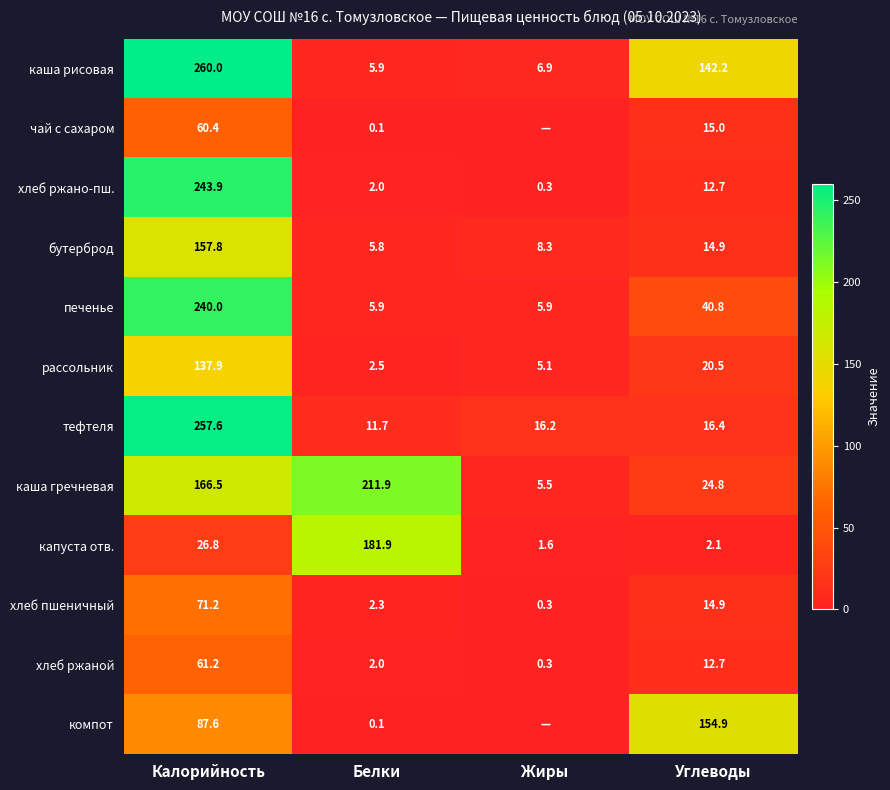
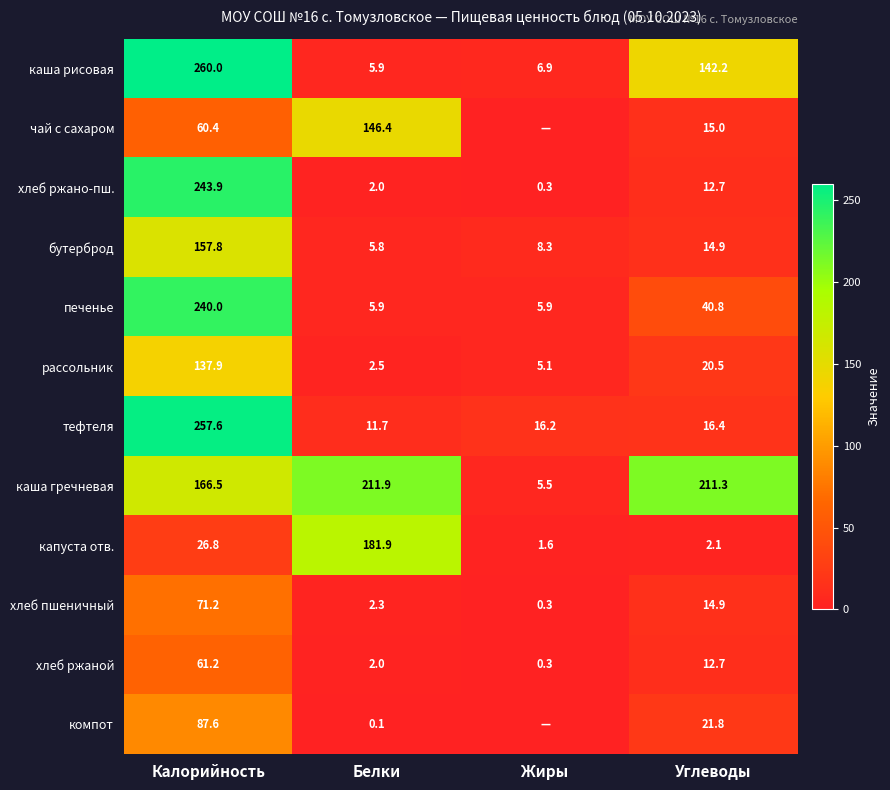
чай с сахаром, Белки: 0.1 -> 146.4
каша гречневая, Углеводы: 24.8 -> 211.3
компот, Углеводы: 154.9 -> 21.8
